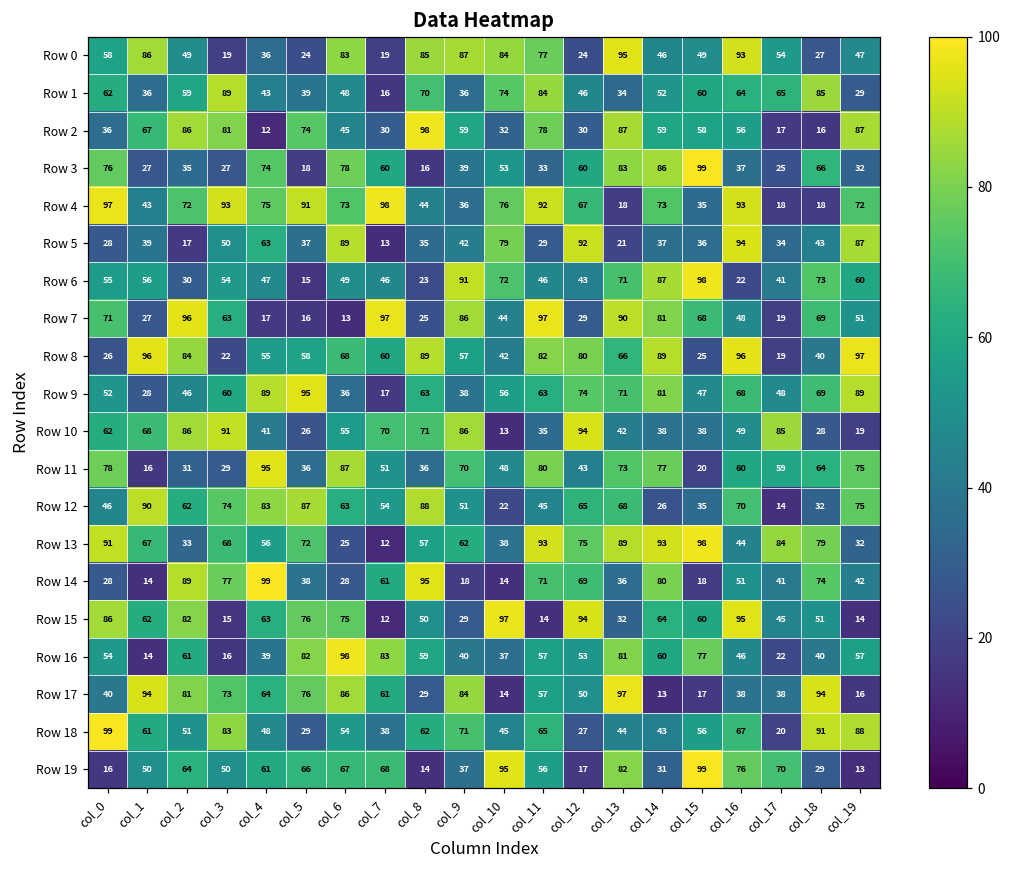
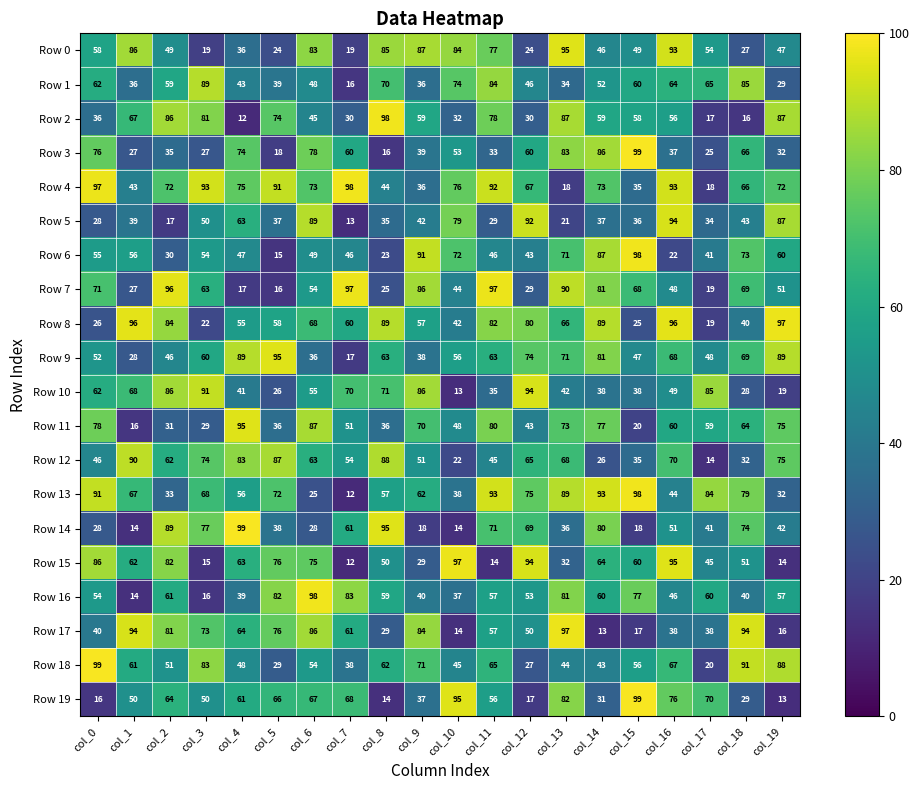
Row 4, col_18: 18 -> 66
Row 7, col_6: 13 -> 54
Row 16, col_17: 22 -> 60
